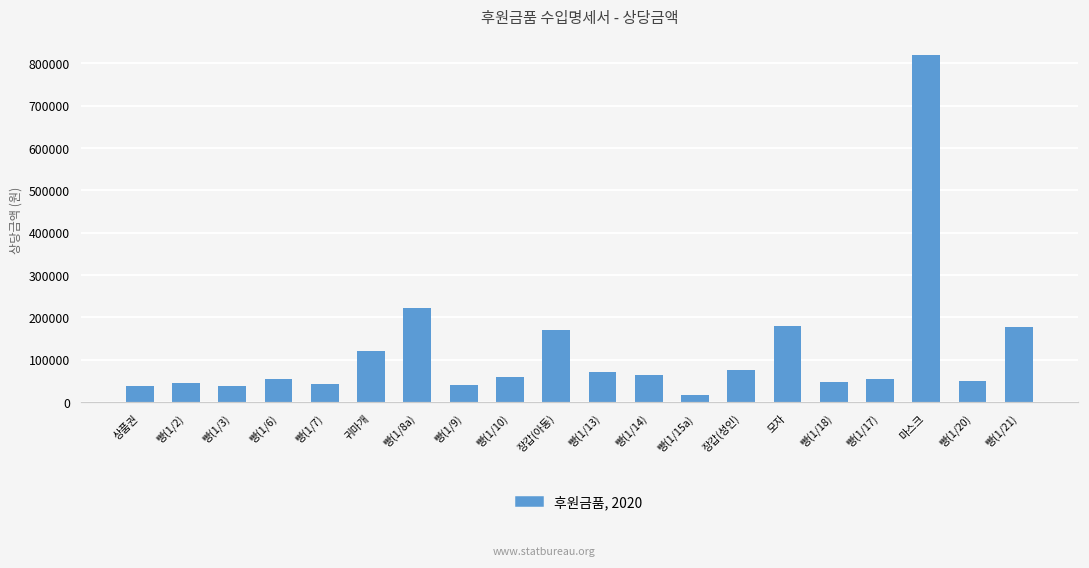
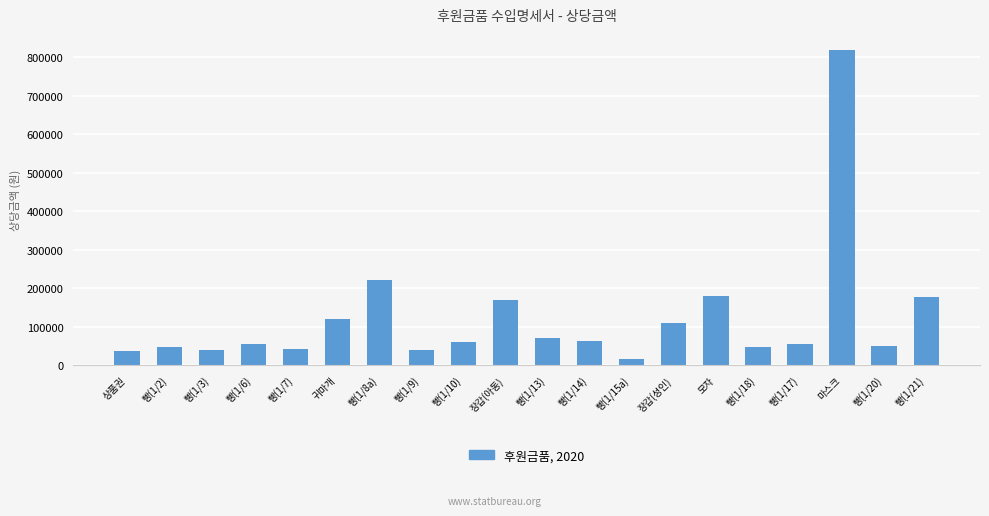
장갑(성인): 80000 -> 110000
